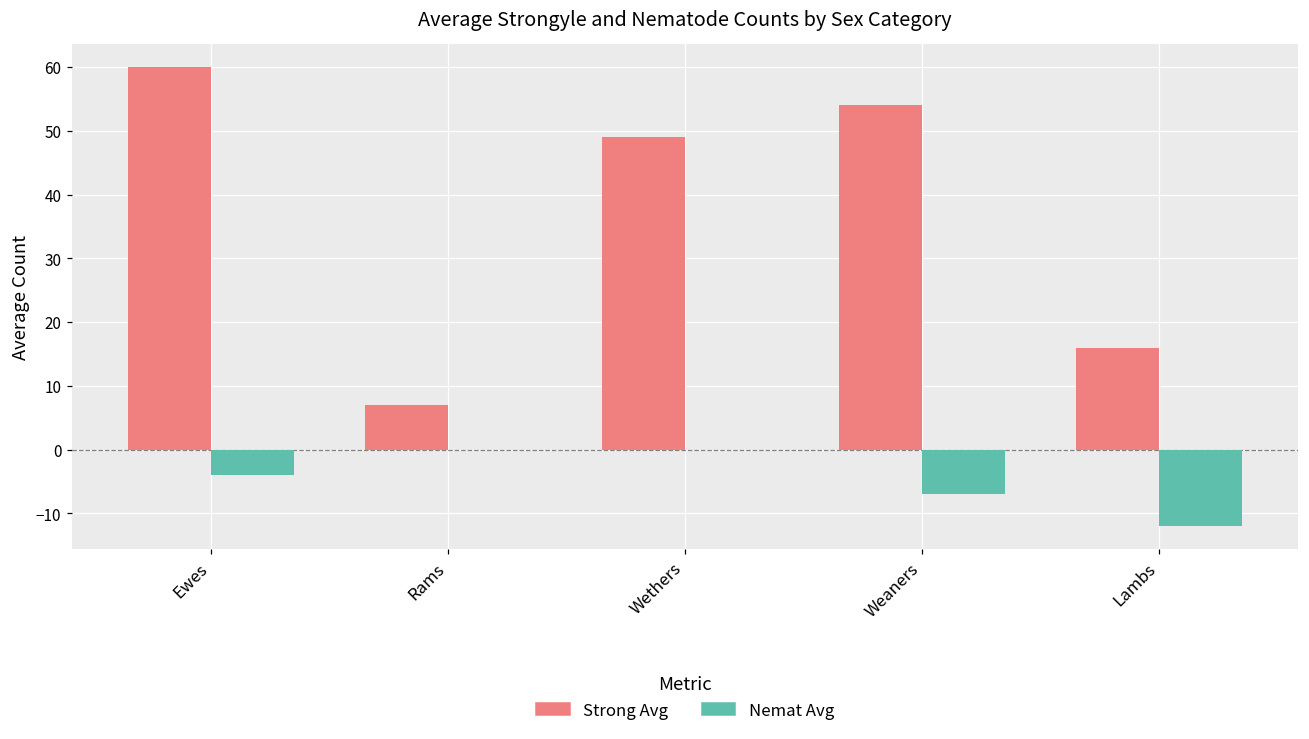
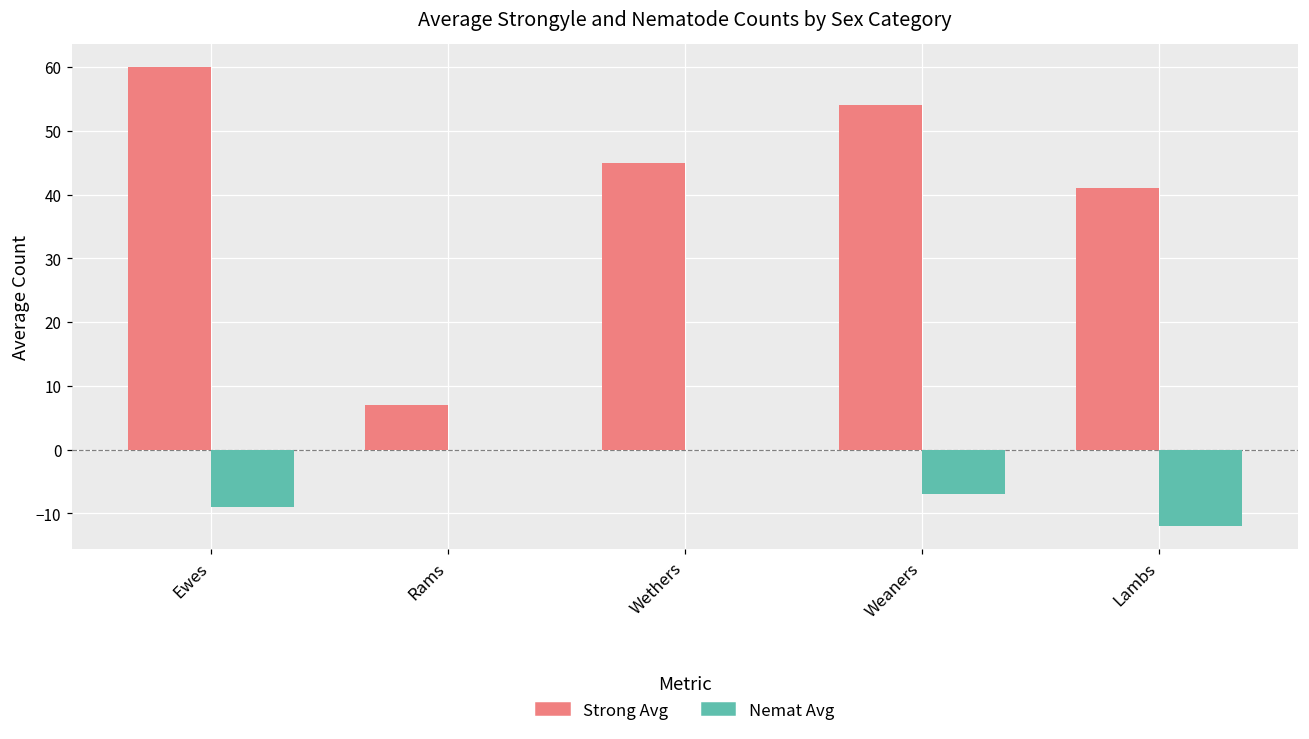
Nemat Avg, Ewes: -4 -> -9
Strong Avg, Wethers: 49 -> 45
Strong Avg, Lambs: 16 -> 41
